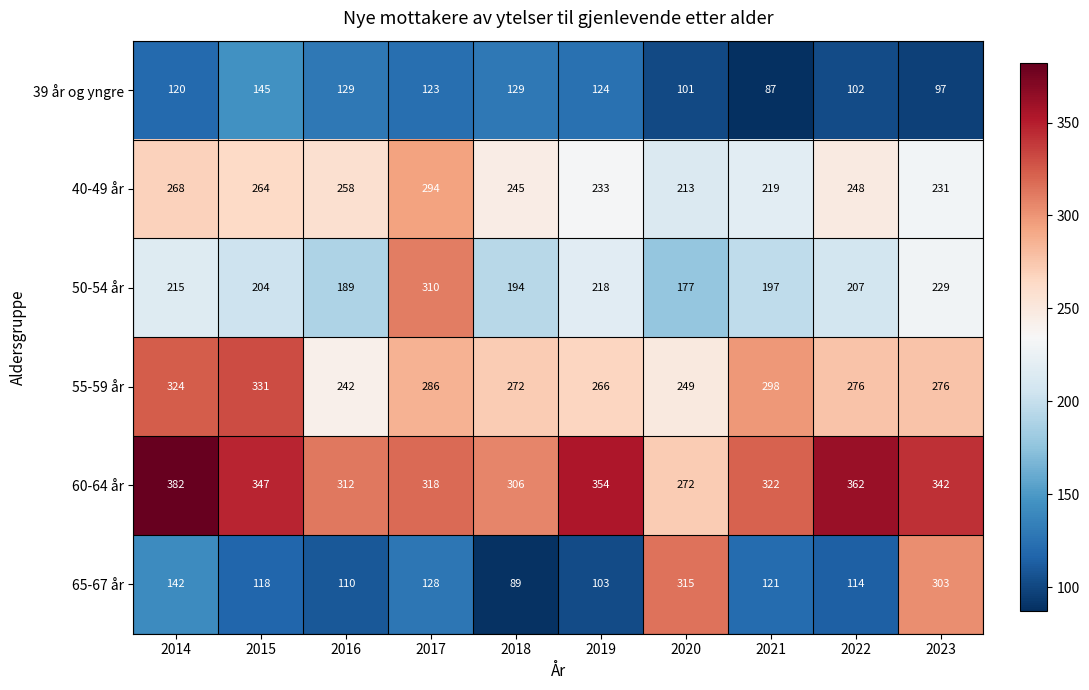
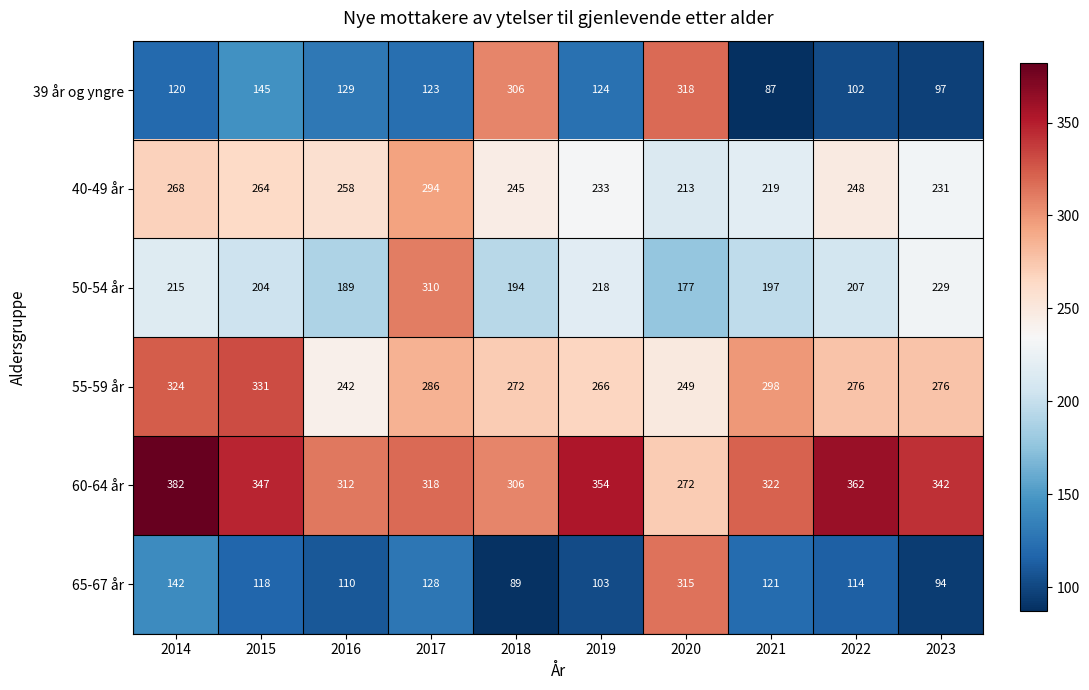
39 år og yngre, 2018: 129 -> 306
39 år og yngre, 2020: 101 -> 318
65-67 år, 2023: 303 -> 94
